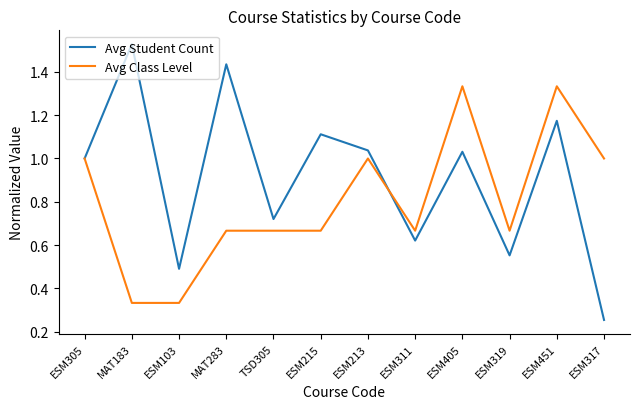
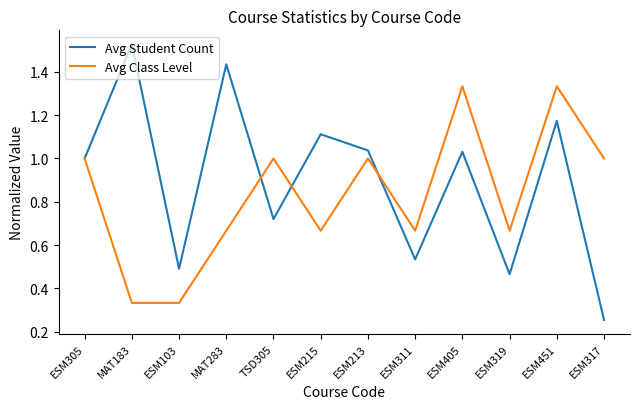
Avg Class Level, TSD305: 0.67 -> 1.00
Avg Student Count, ESM311: 0.62 -> 0.53
Avg Student Count, ESM319: 0.55 -> 0.47
